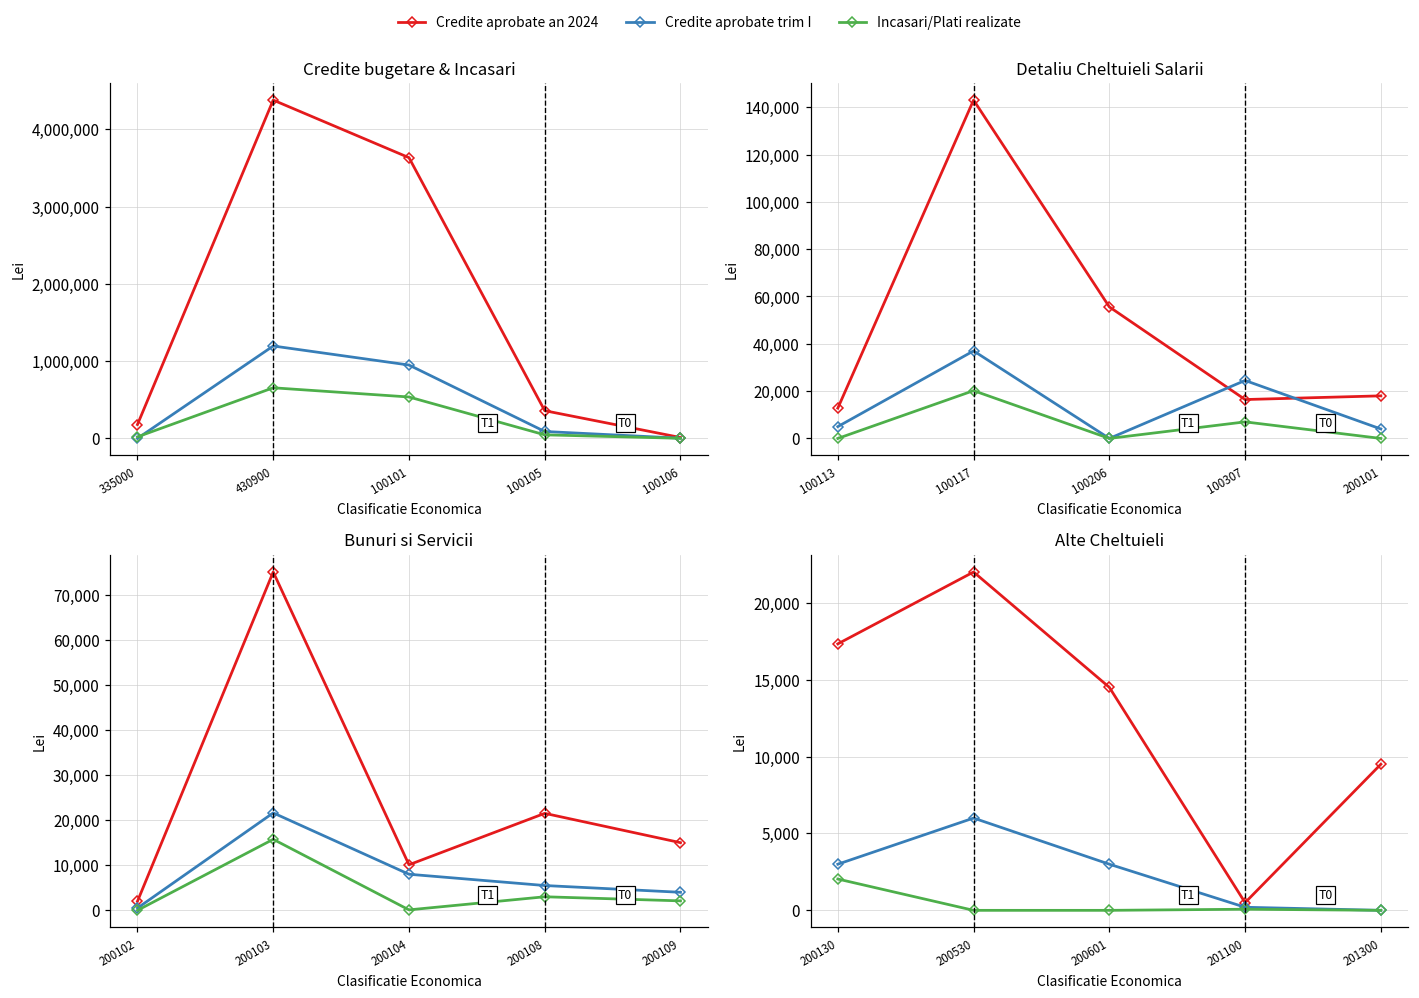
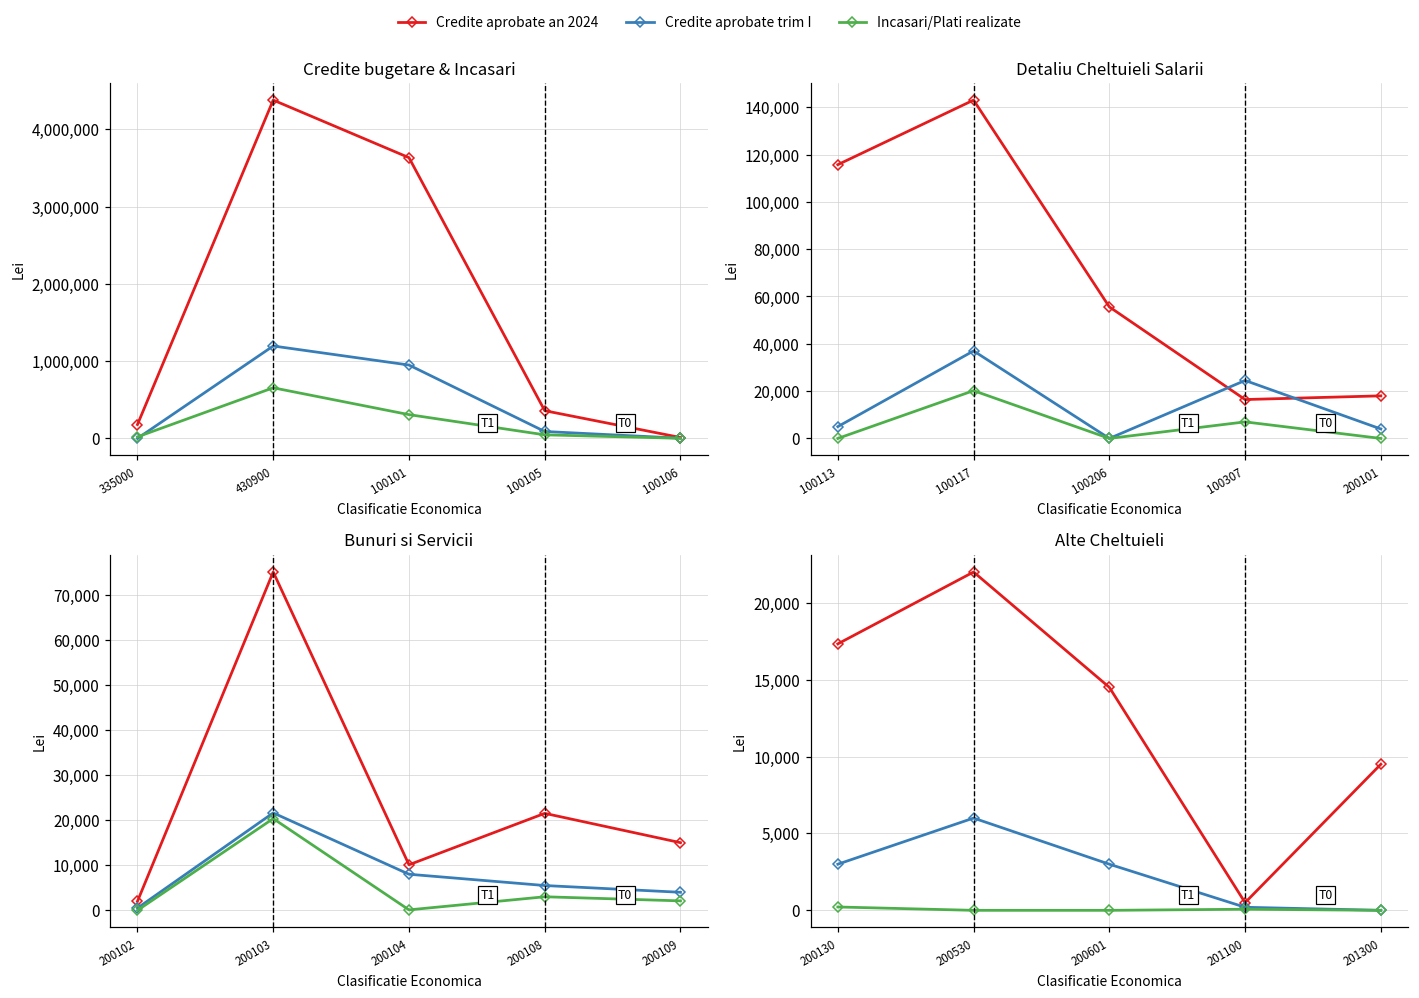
Credite bugetare & Incasari, Incasari/Plati realizate, 100101: 500,000 -> 300,000
Detaliu Cheltuieli Salarii, Credite aprobate an 2024, 100113: 13,000 -> 116,000
Bunuri si Servicii, Incasari/Plati realizate, 200103: 16,000 -> 20,000
Alte Cheltuieli, Incasari/Plati realizate, 200130: 2,000 -> 200
